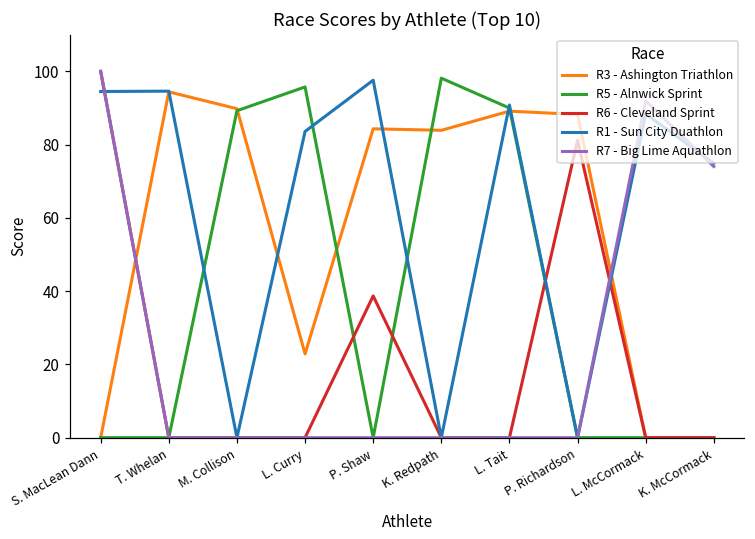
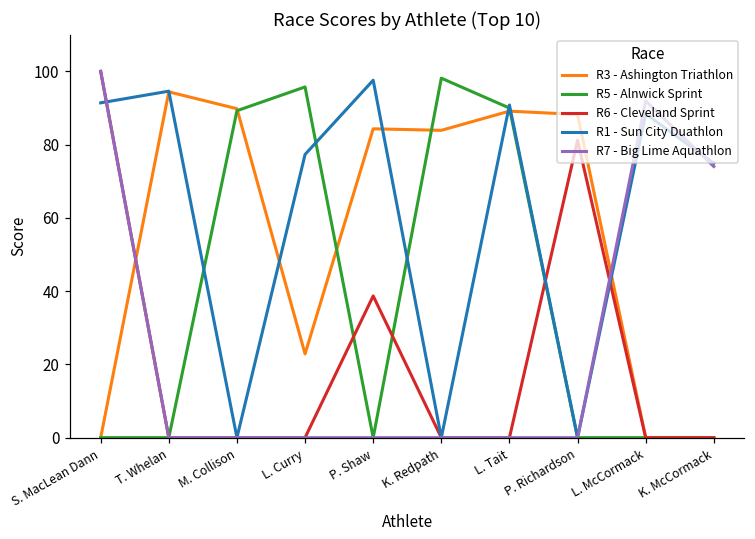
R1 - Sun City Duathlon, S. MacLean Dann: 95 -> 91
R1 - Sun City Duathlon, L. Curry: 84 -> 77
